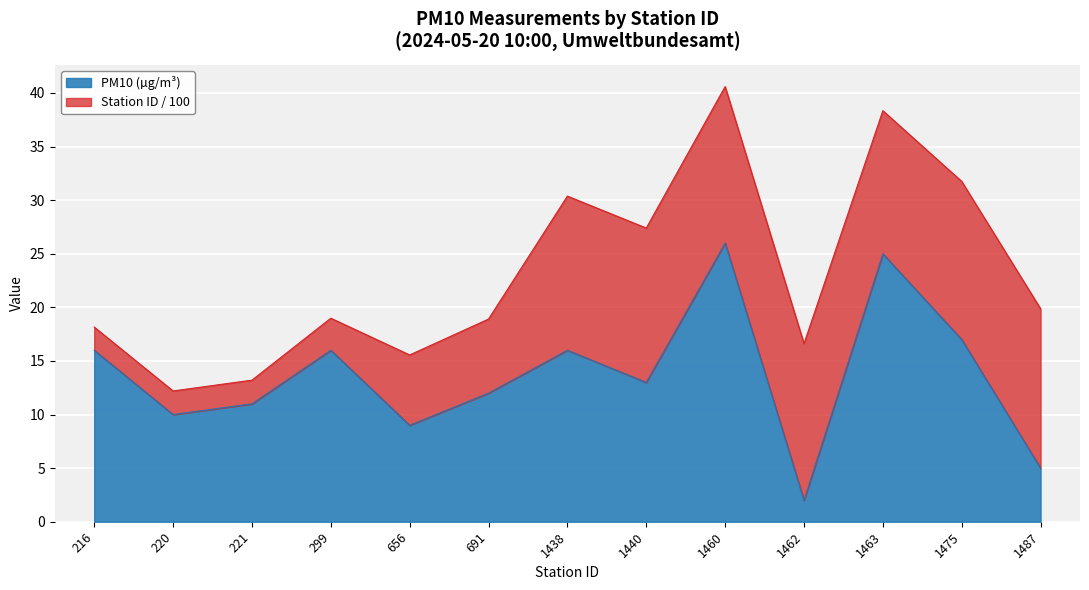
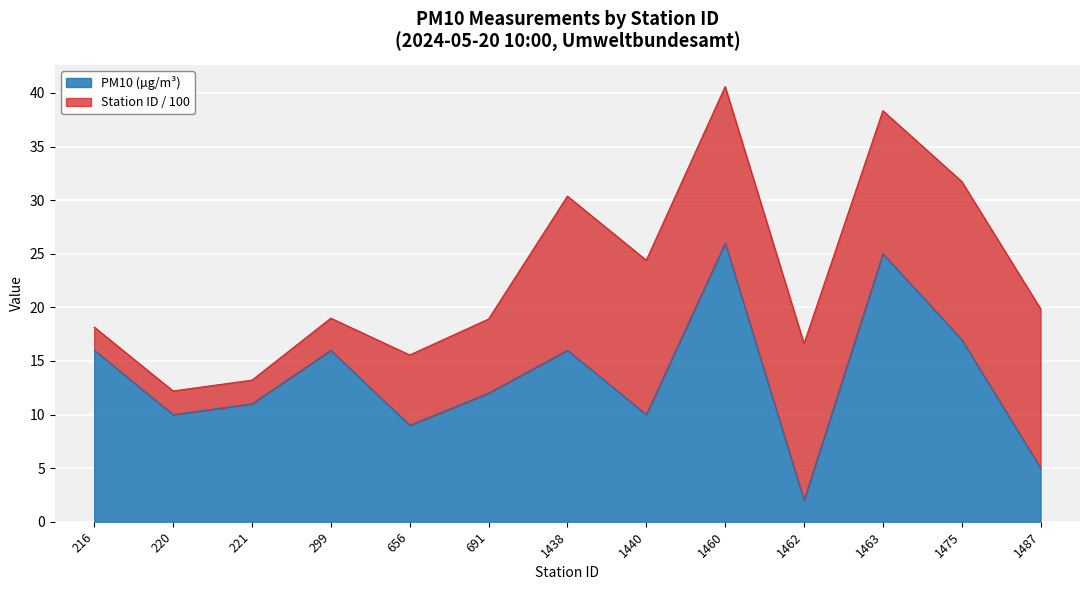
PM10 (µg/m³), 1440: 13 -> 10
